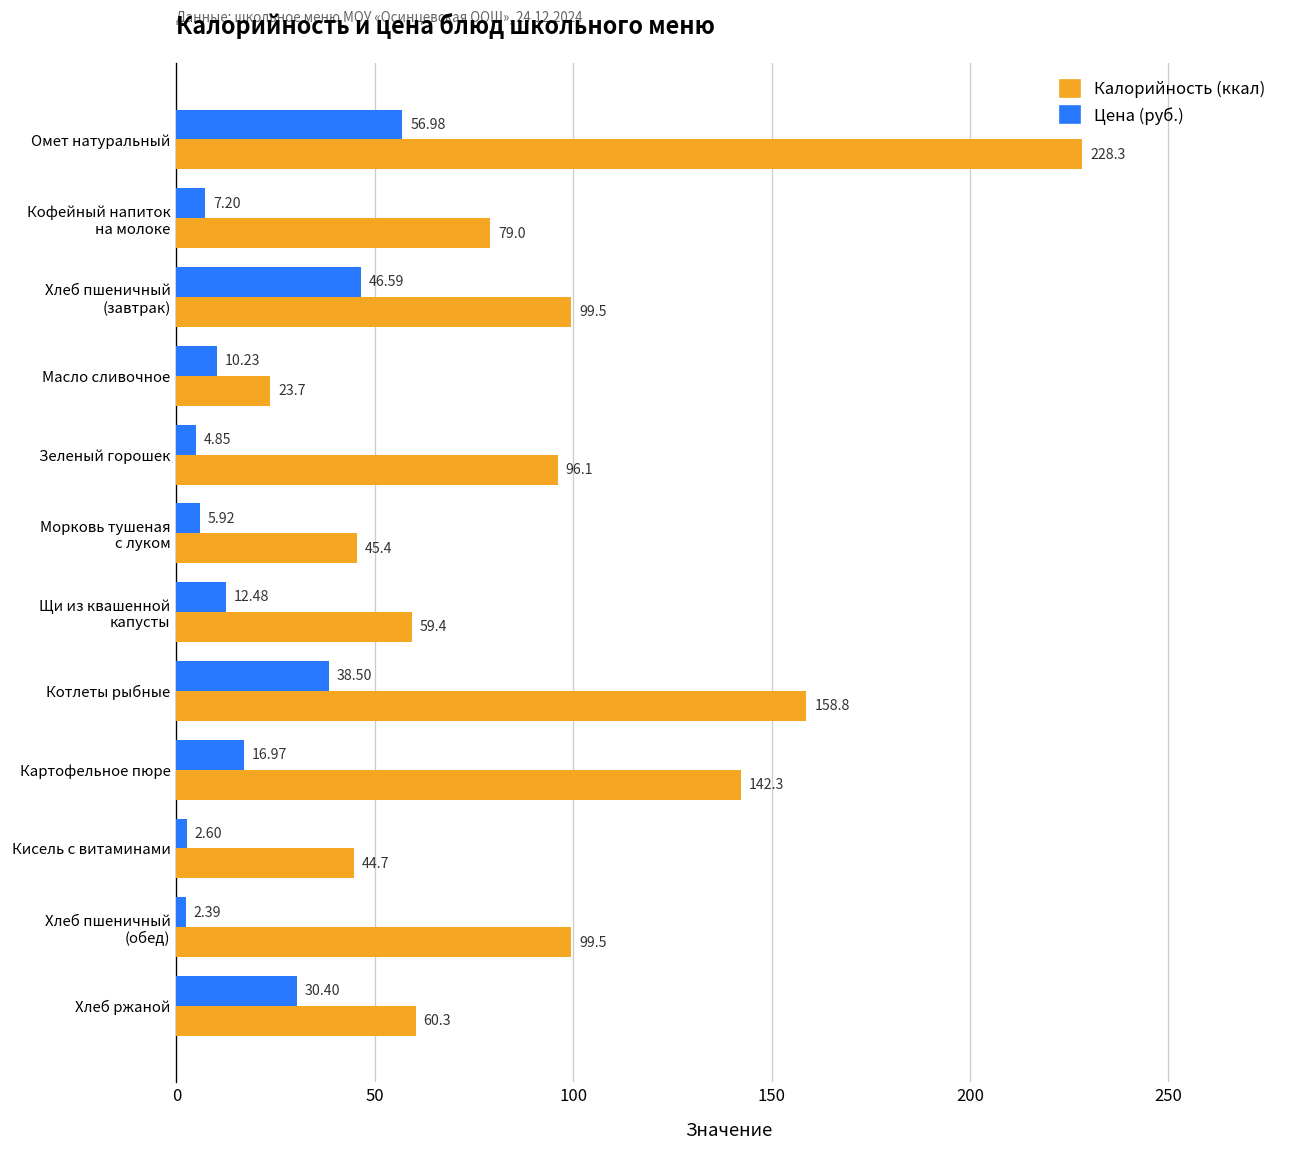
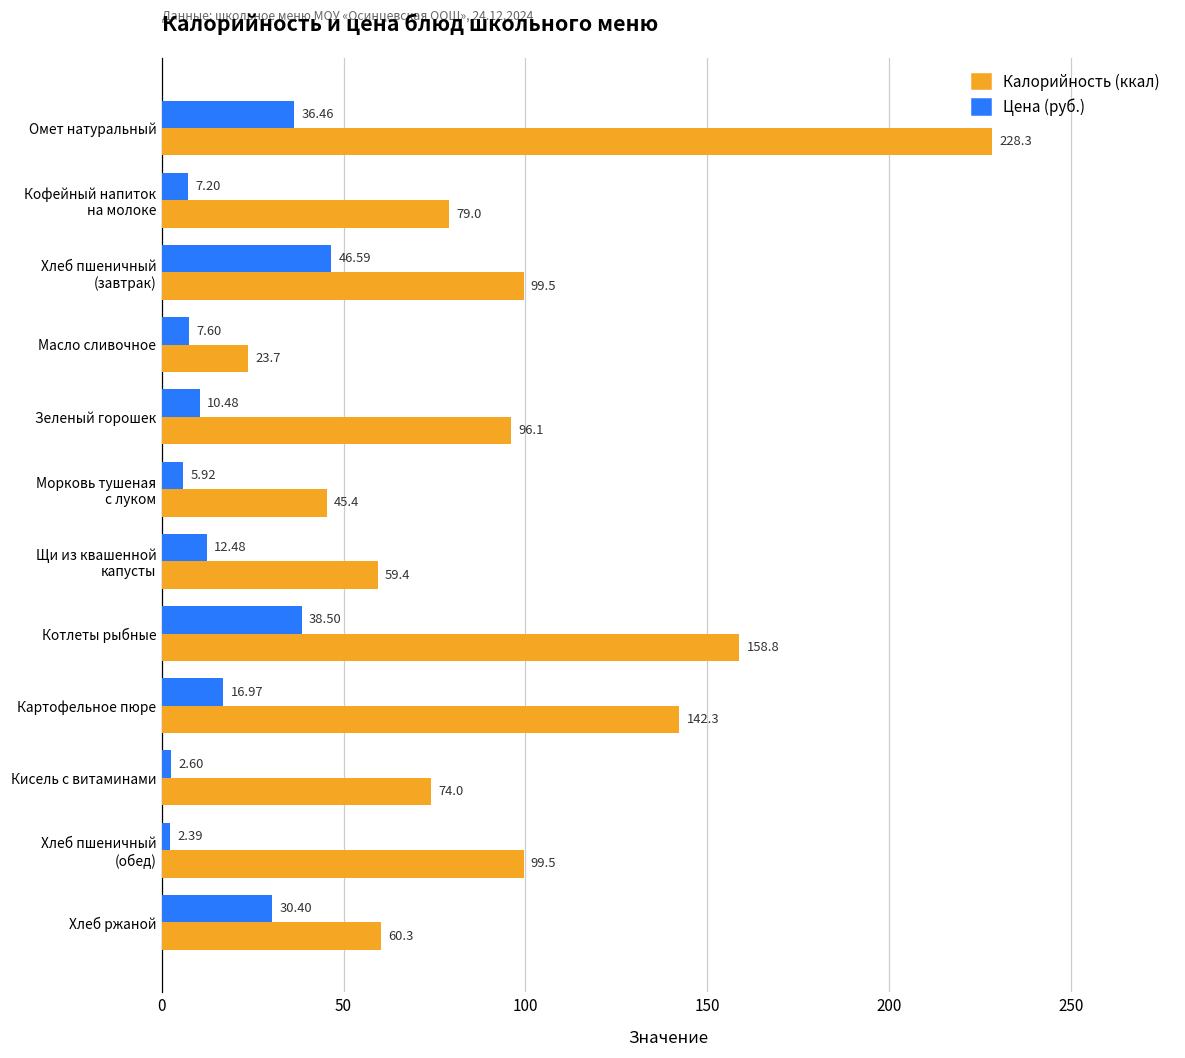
Цена (руб.), Омет натуральный: 56.98 -> 36.46
Цена (руб.), Масло сливочное: 10.23 -> 7.60
Цена (руб.), Зеленый горошек: 4.85 -> 10.48
Калорийность (ккал), Кисель с витаминами: 44.7 -> 74.0
